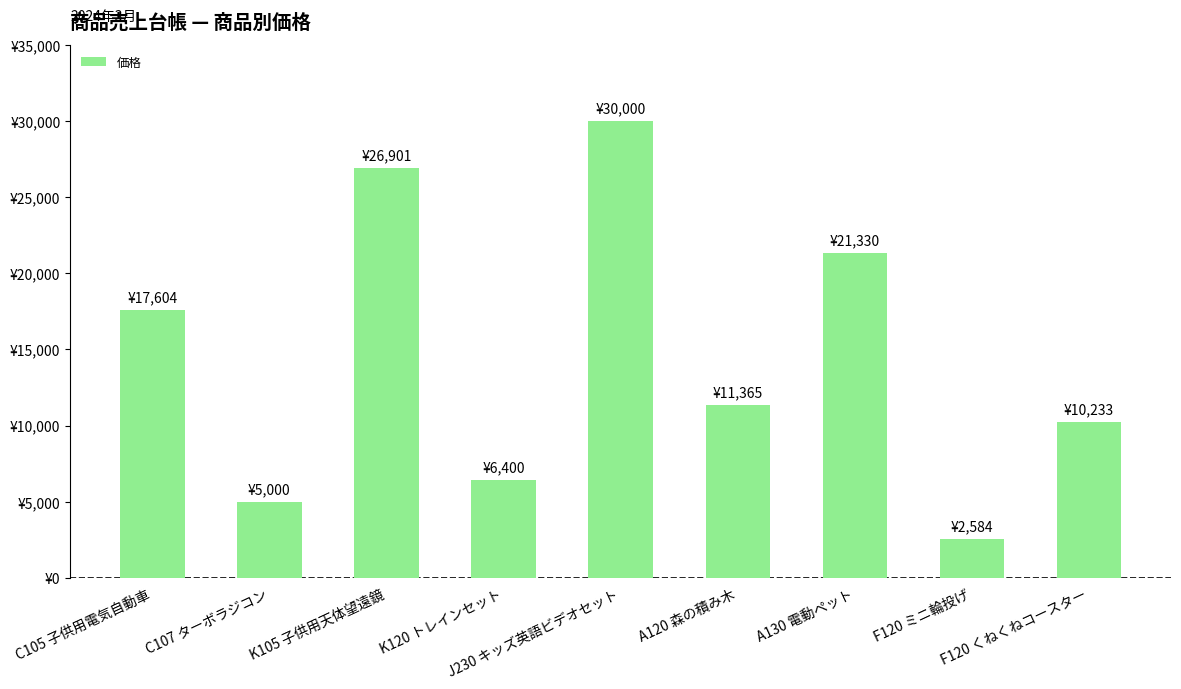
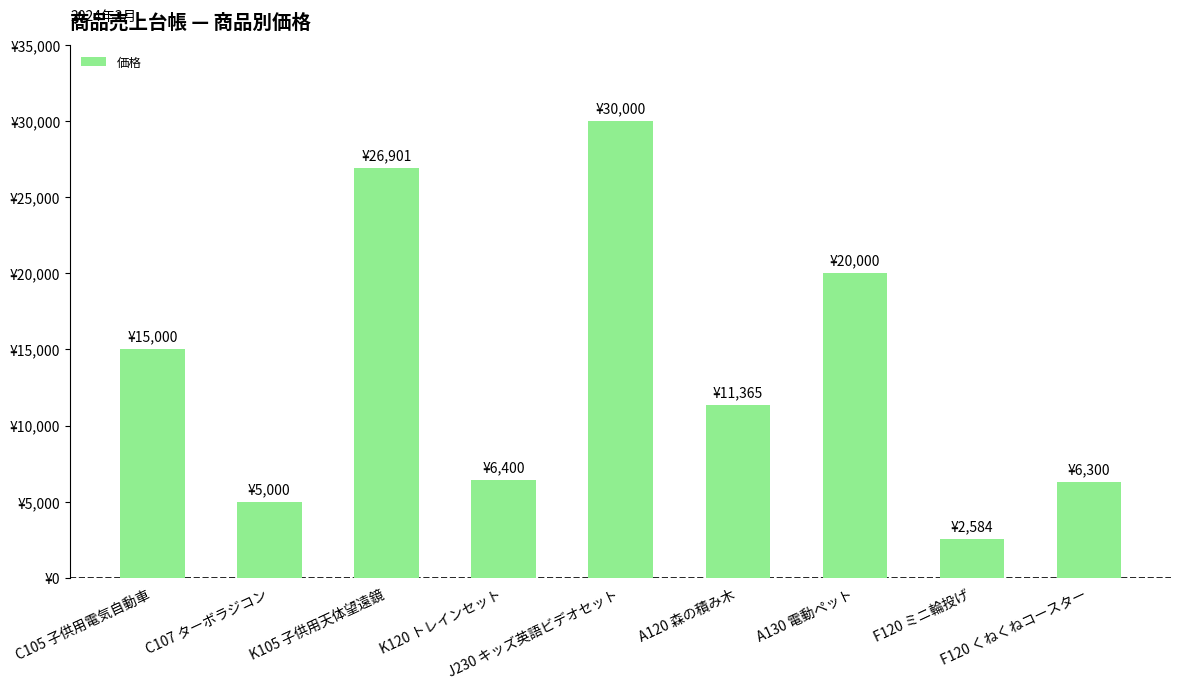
C105 子供用電気自動車: ¥17,604 -> ¥15,000
A130 電動ペット: ¥21,330 -> ¥20,000
F120 くねくねコースター: ¥10,233 -> ¥6,300
